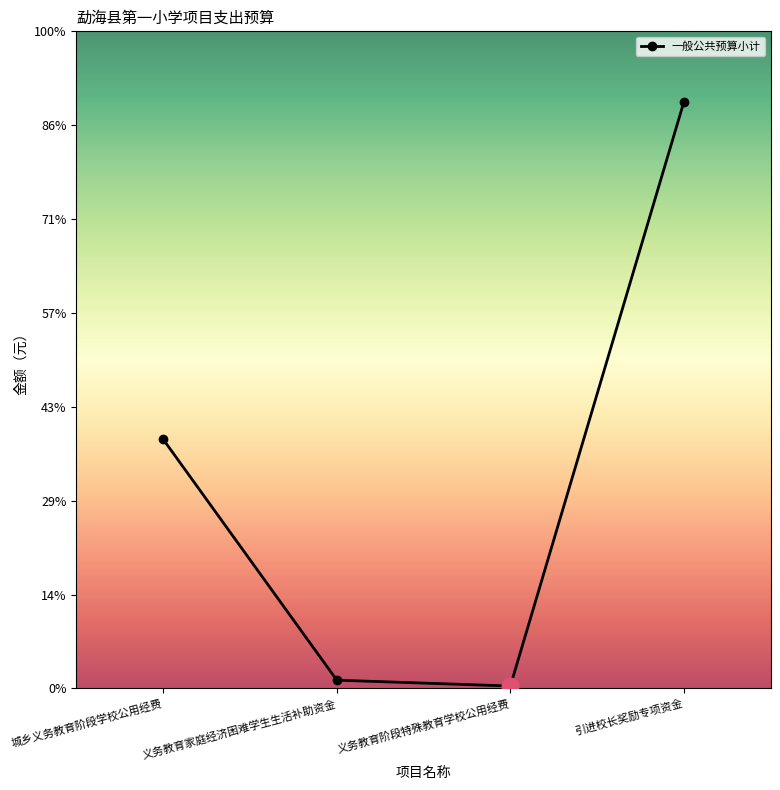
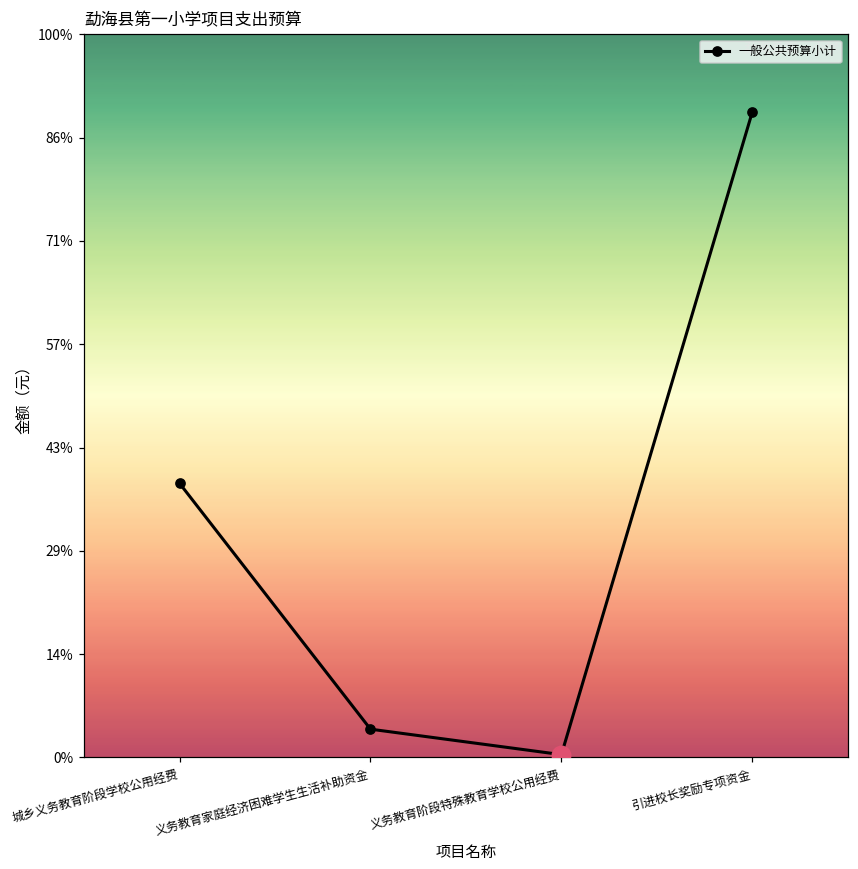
一般公共预算小计, 义务教育家庭经济困难学生生活补助资金: 1% -> 4%
